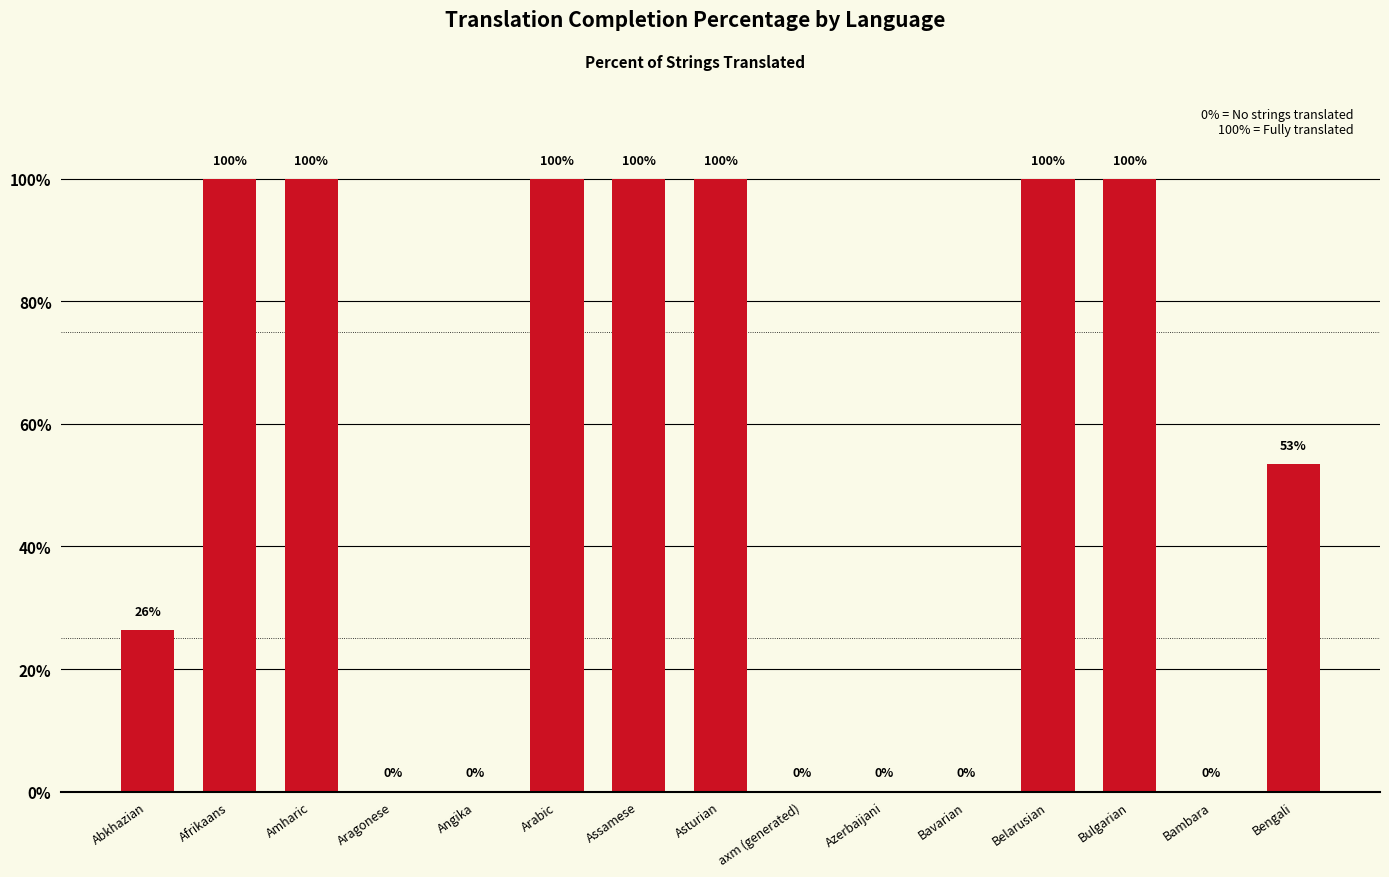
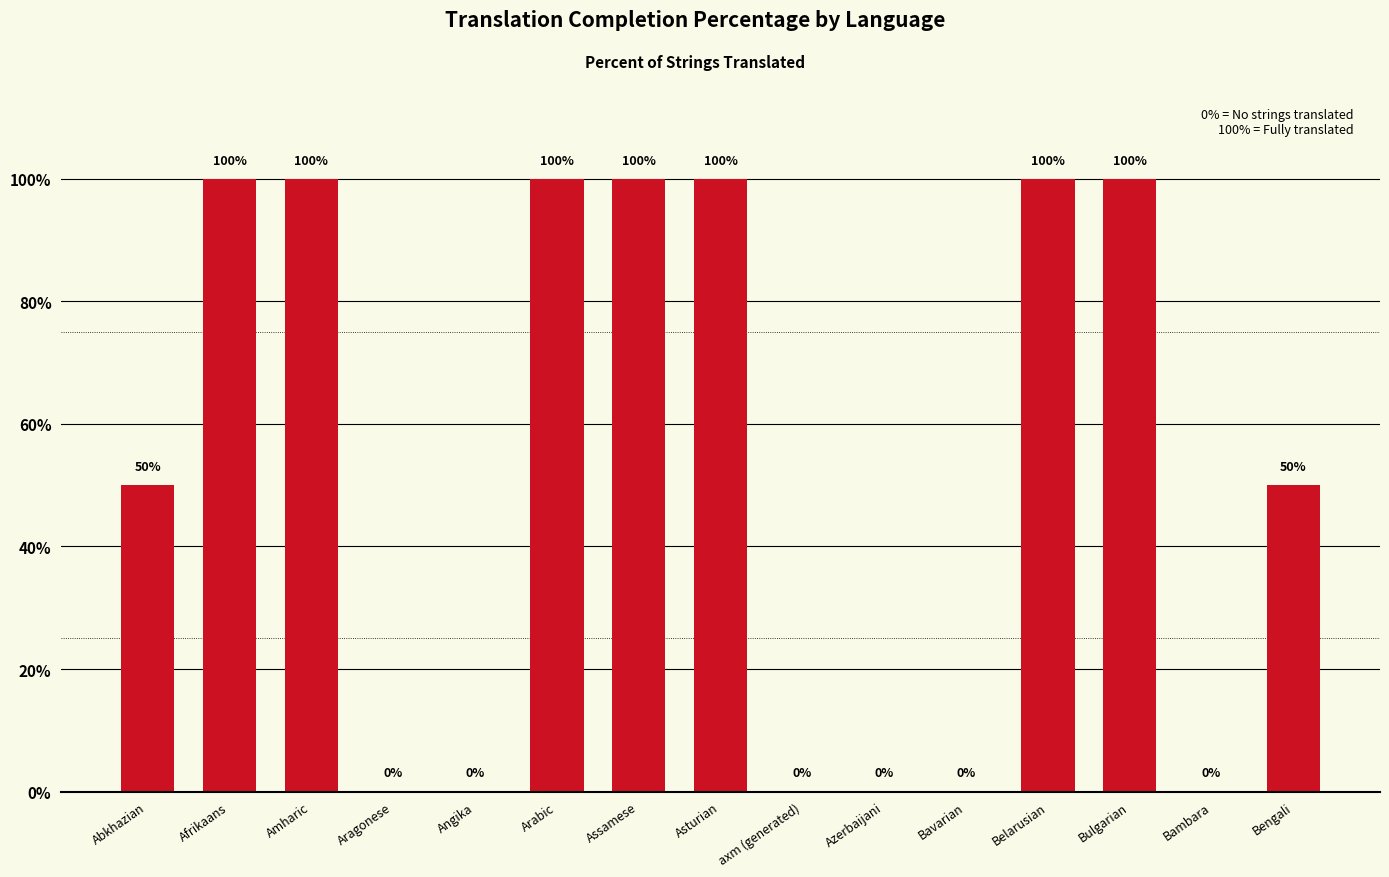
Abkhazian: 26% -> 50%
Bengali: 53% -> 50%
